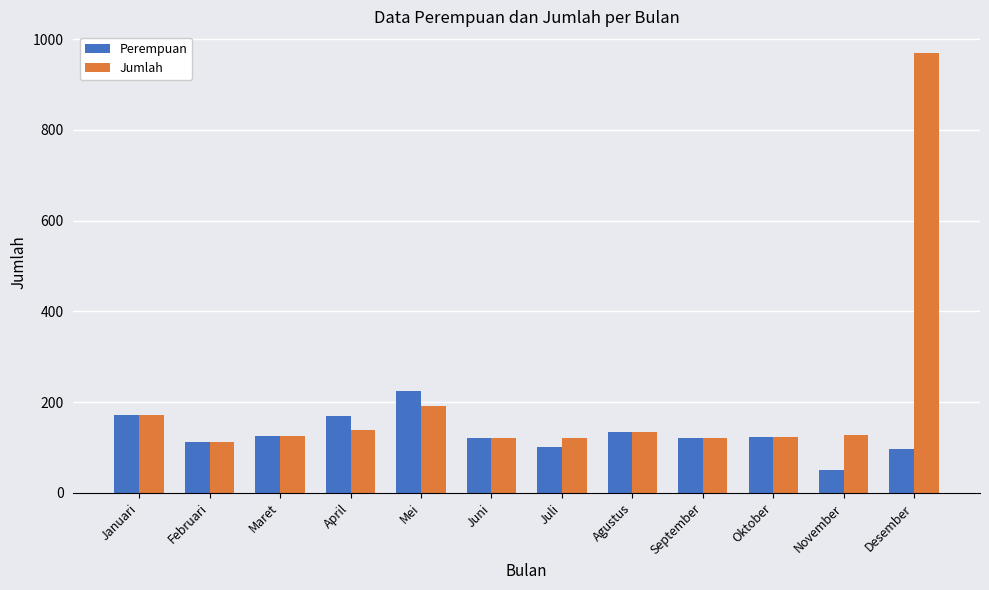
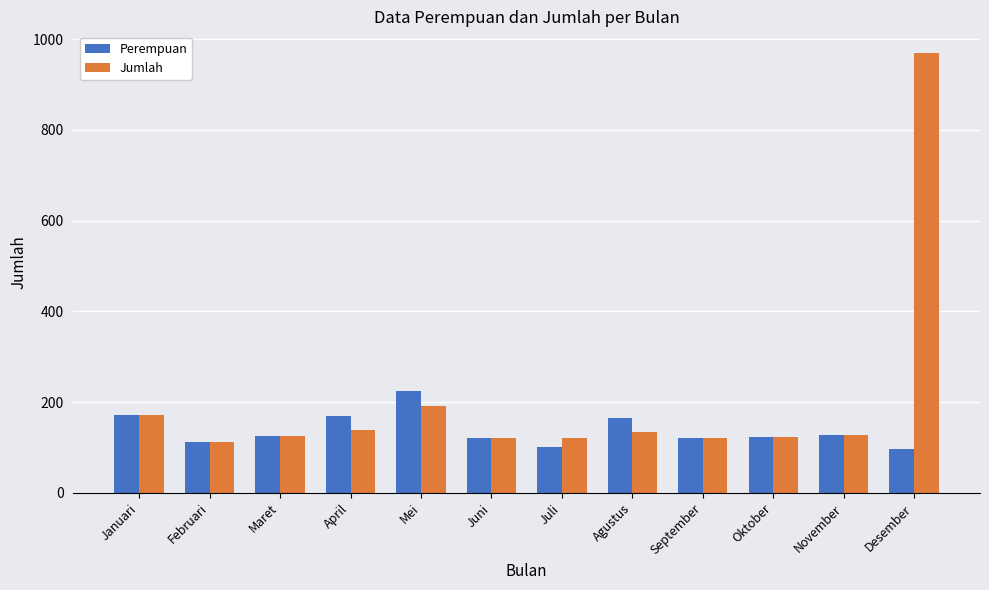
Perempuan, Agustus: 130 -> 170
Perempuan, November: 50 -> 130
